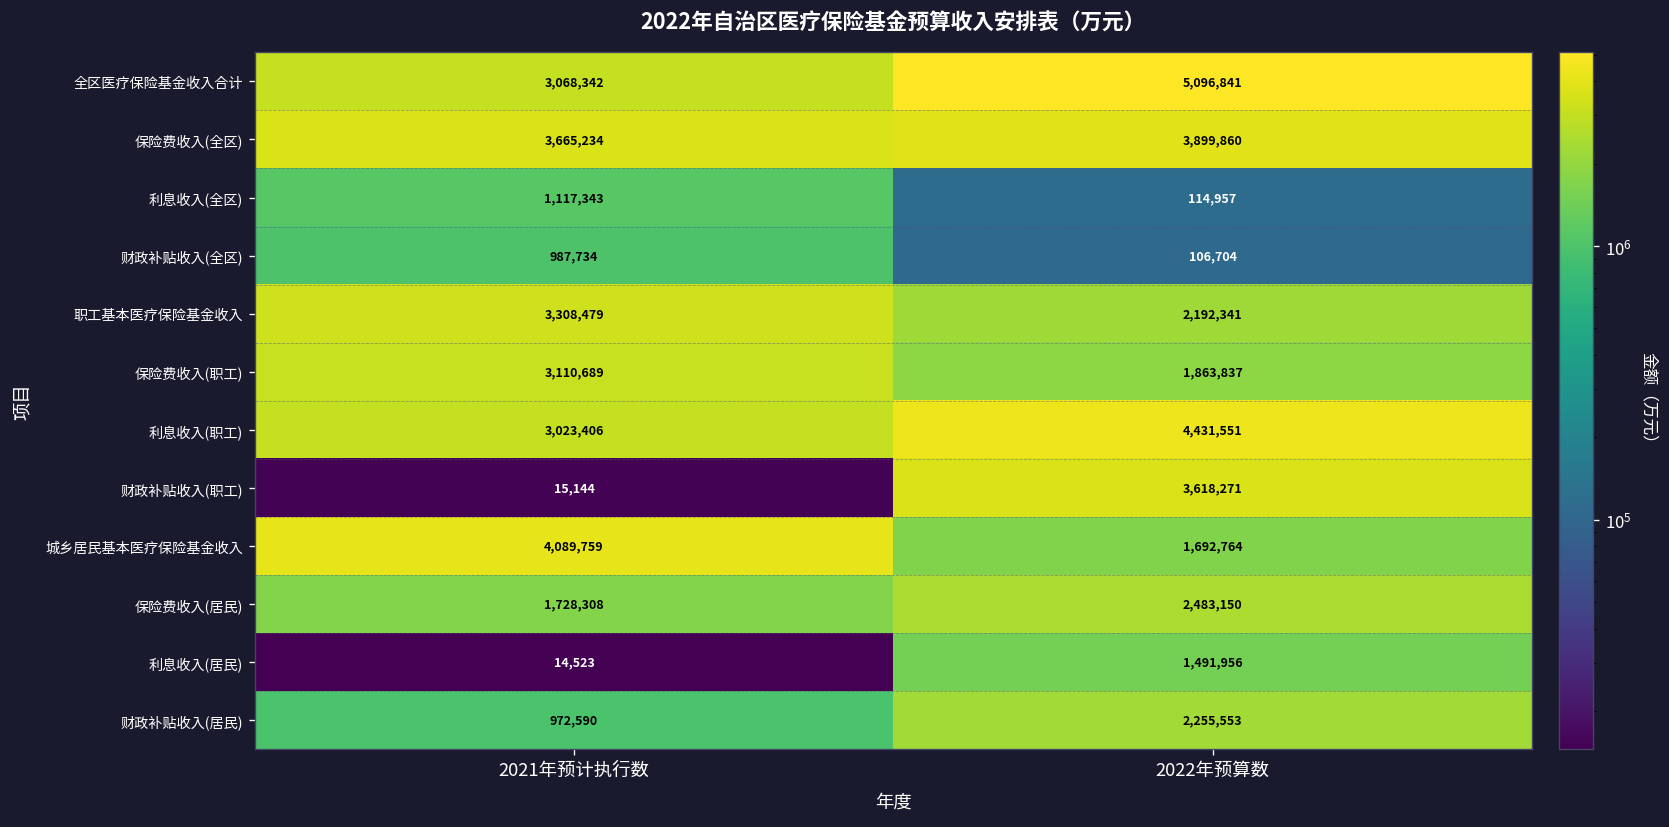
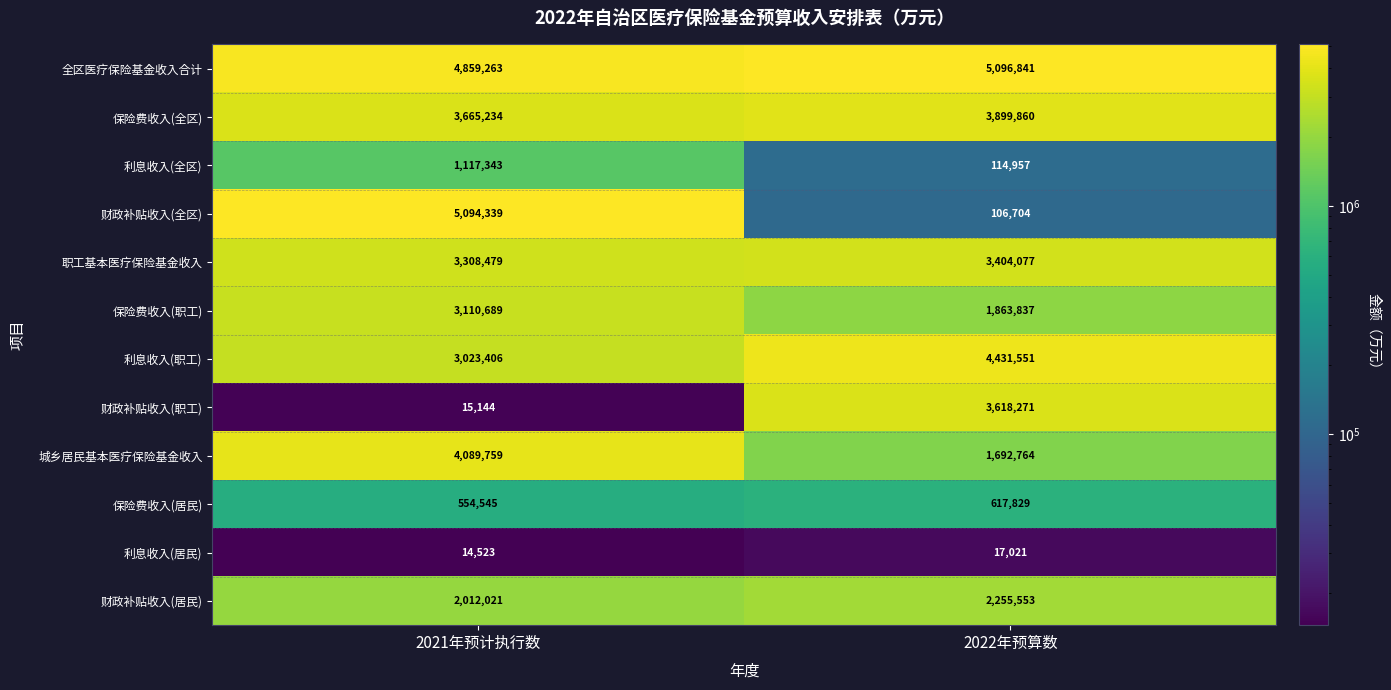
全区医疗保险基金收入合计, 2021年预计执行数: 3,068,342 -> 4,859,263
财政补贴收入(全区), 2021年预计执行数: 987,734 -> 5,094,339
职工基本医疗保险基金收入, 2022年预算数: 2,192,341 -> 3,404,077
保险费收入(居民), 2021年预计执行数: 1,728,308 -> 554,545
保险费收入(居民), 2022年预算数: 2,483,150 -> 617,829
利息收入(居民), 2022年预算数: 1,491,956 -> 17,021
财政补贴收入(居民), 2021年预计执行数: 972,590 -> 2,012,021
